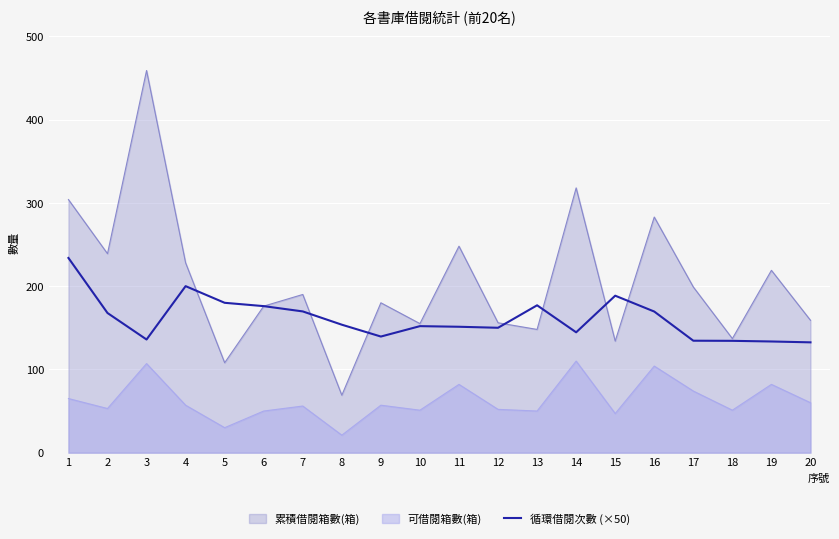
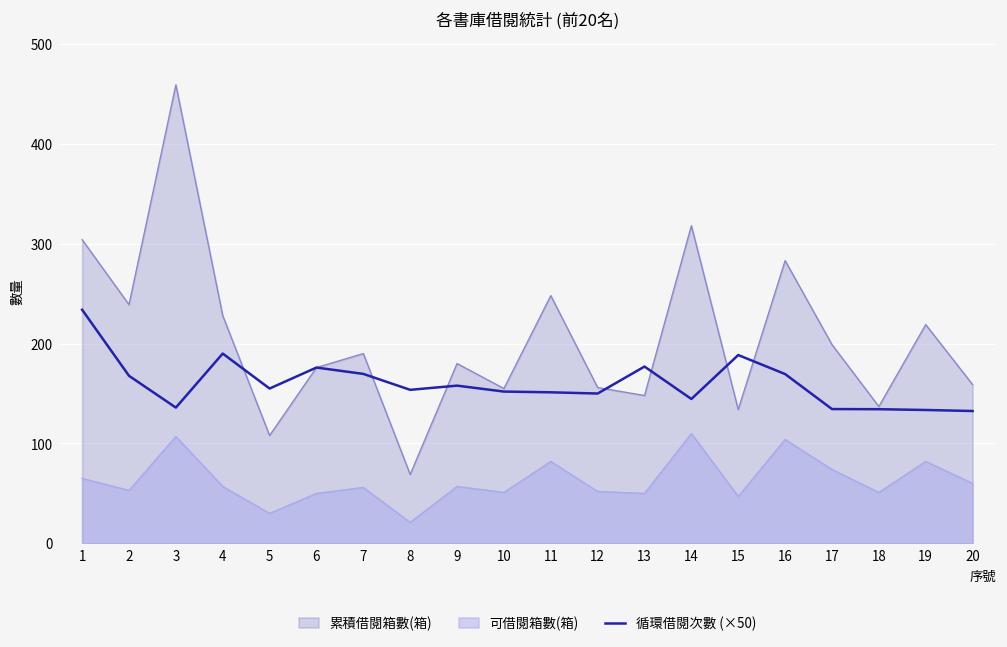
循環借閱次數 (×50), 4: 200 -> 190
循環借閱次數 (×50), 5: 180 -> 160
循環借閱次數 (×50), 9: 140 -> 160
